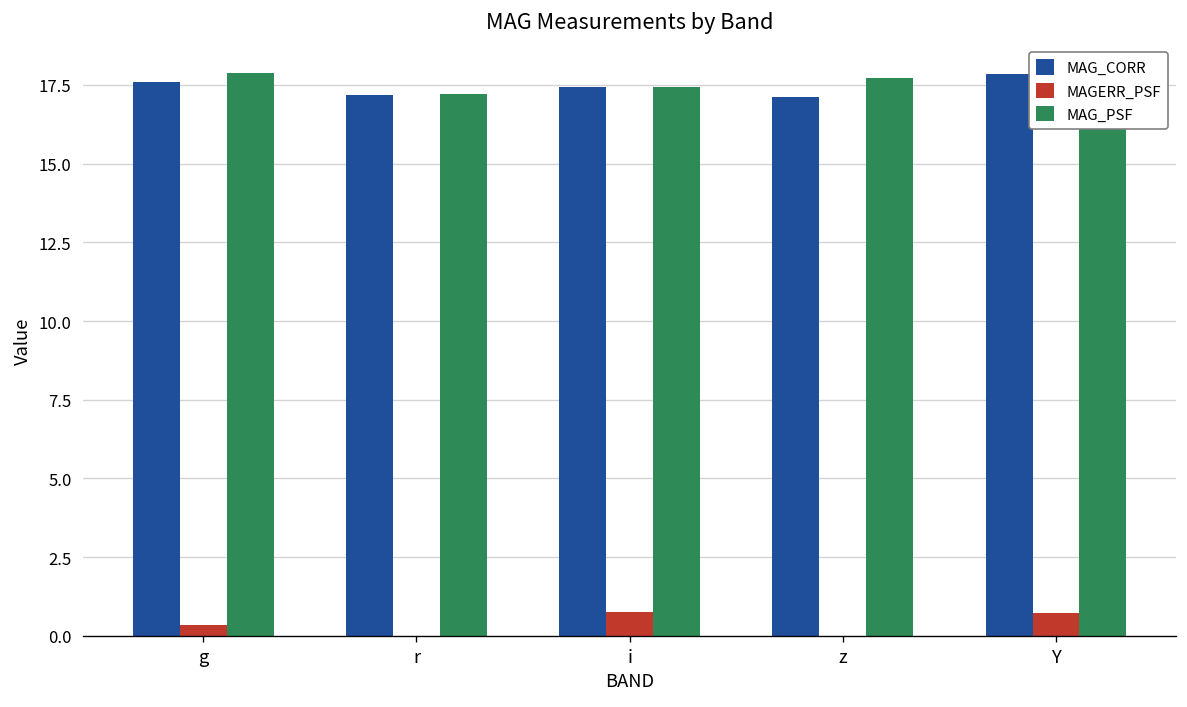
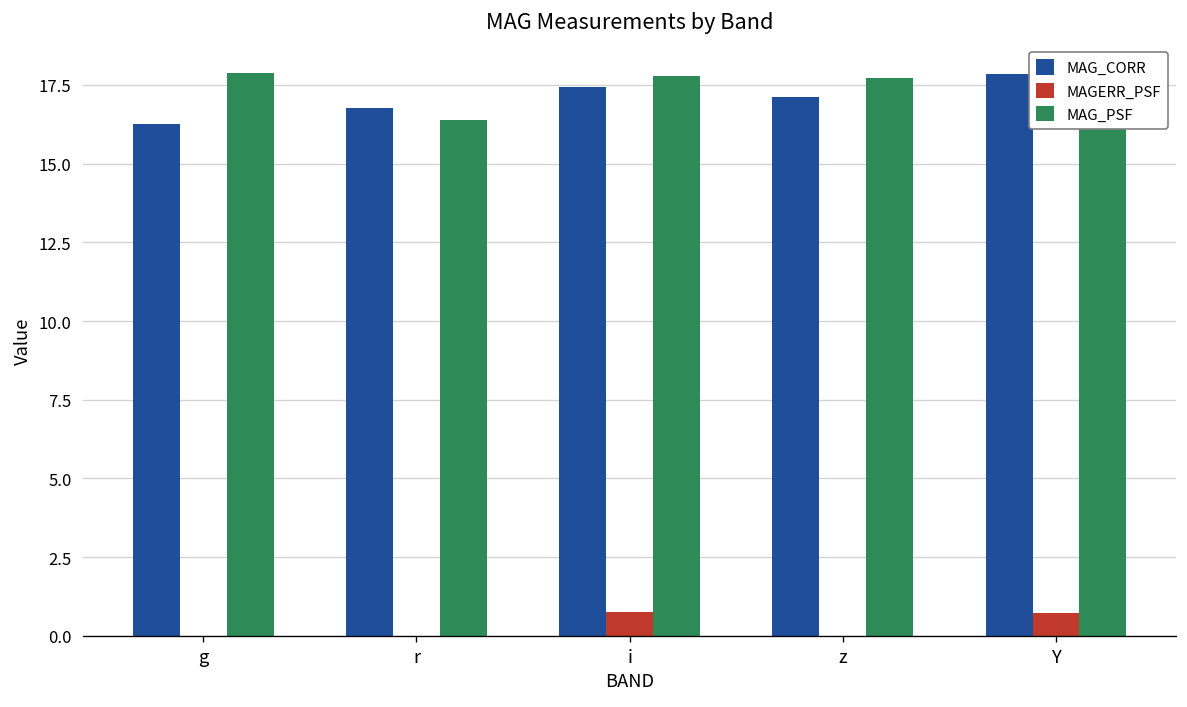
MAG_CORR, g: 17.6 -> 16.3
MAGERR_PSF, g: 0.3 -> 0.0
MAG_CORR, r: 17.2 -> 16.8
MAG_PSF, r: 17.2 -> 16.4
MAG_PSF, i: 17.4 -> 17.8
